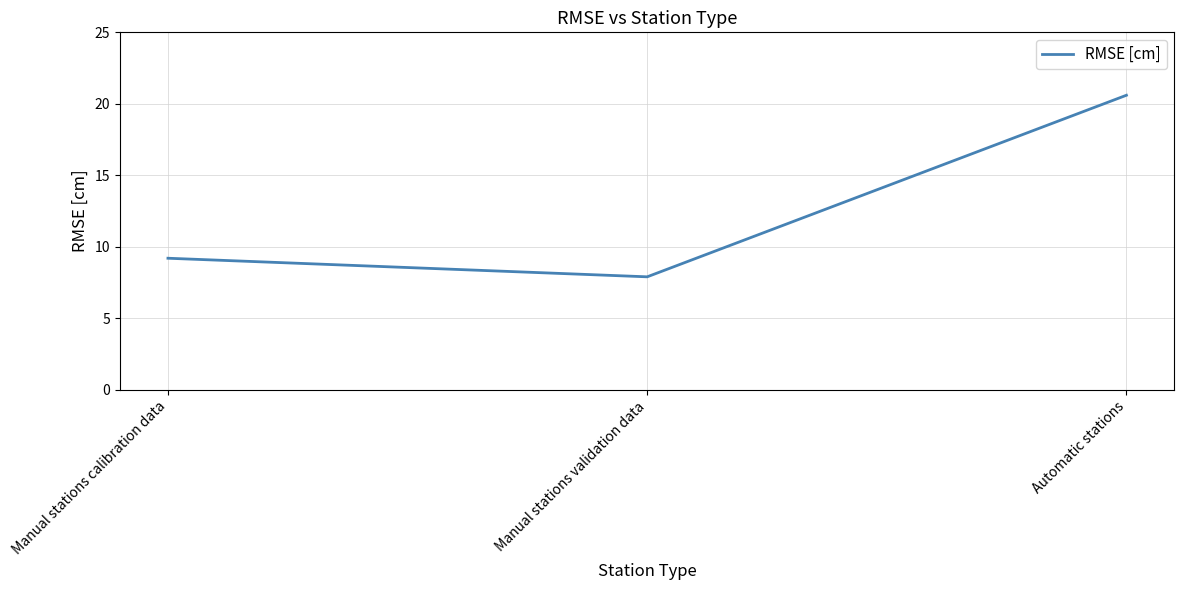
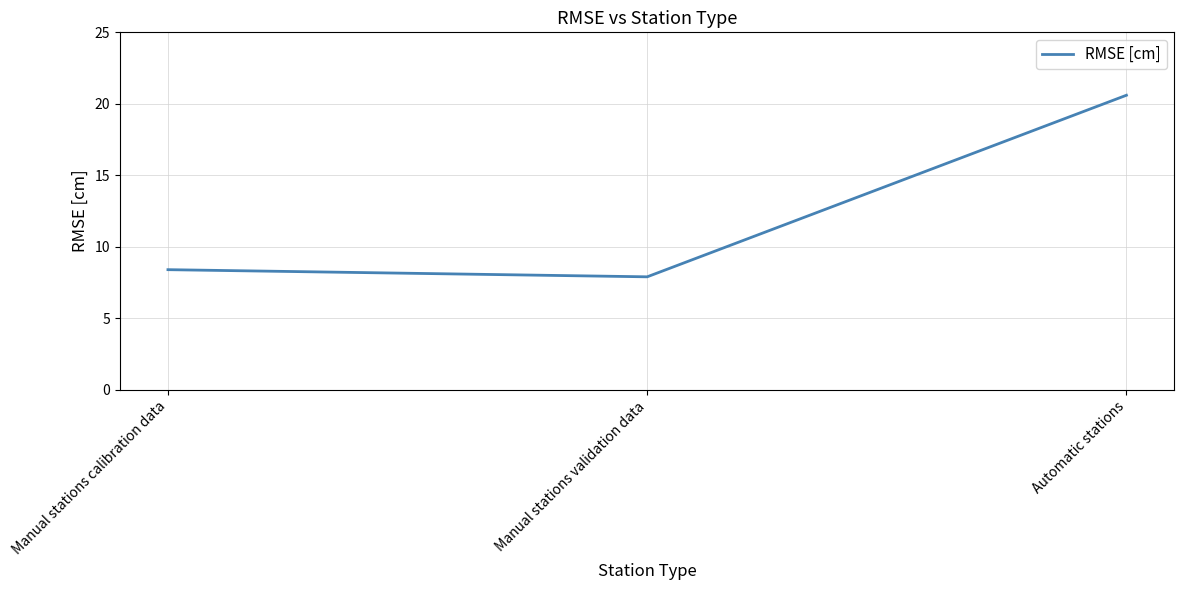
Manual stations calibration data: 9.2 -> 8.4
